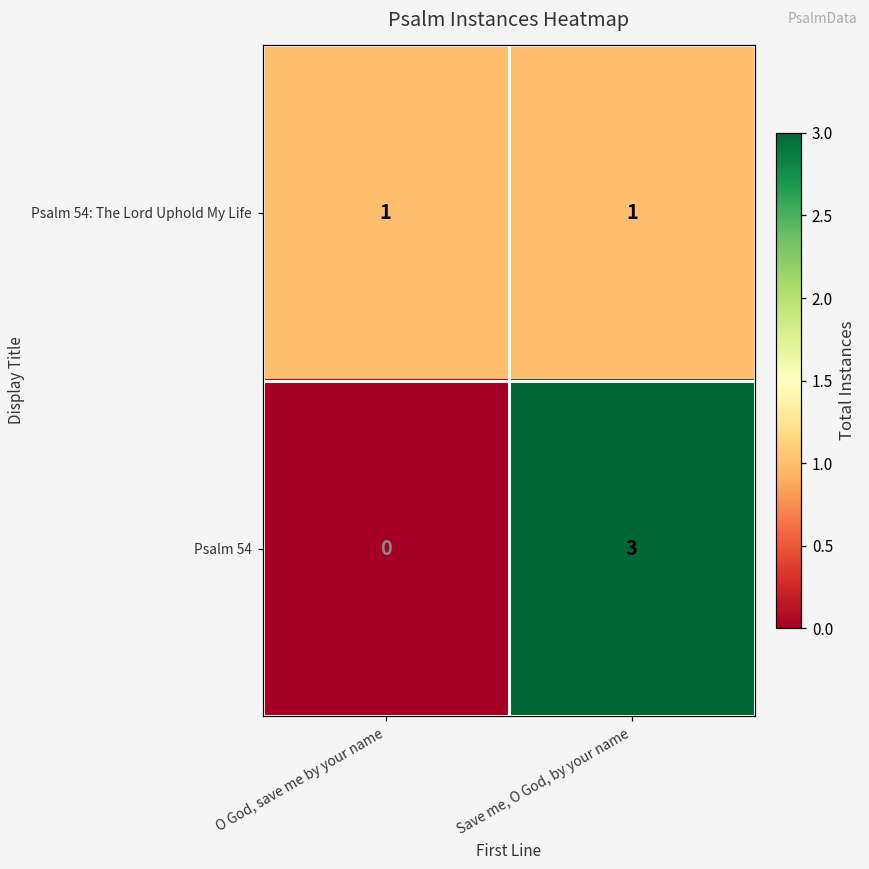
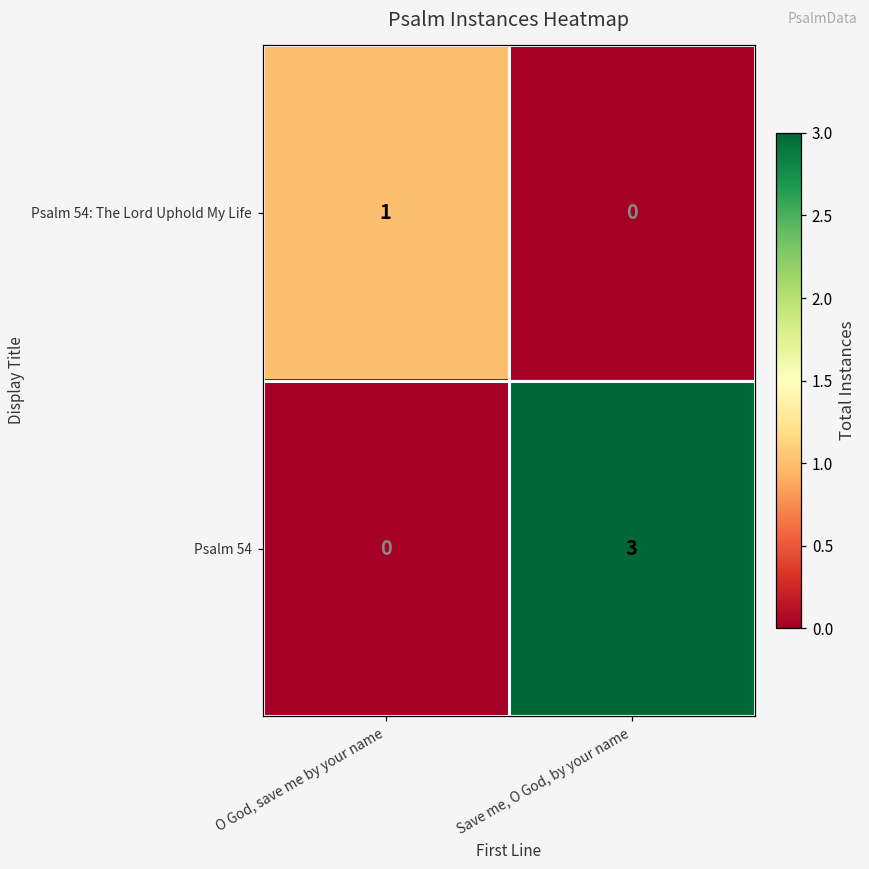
Psalm 54: The Lord Uphold My Life, Save me, O God, by your name: 1 -> 0
